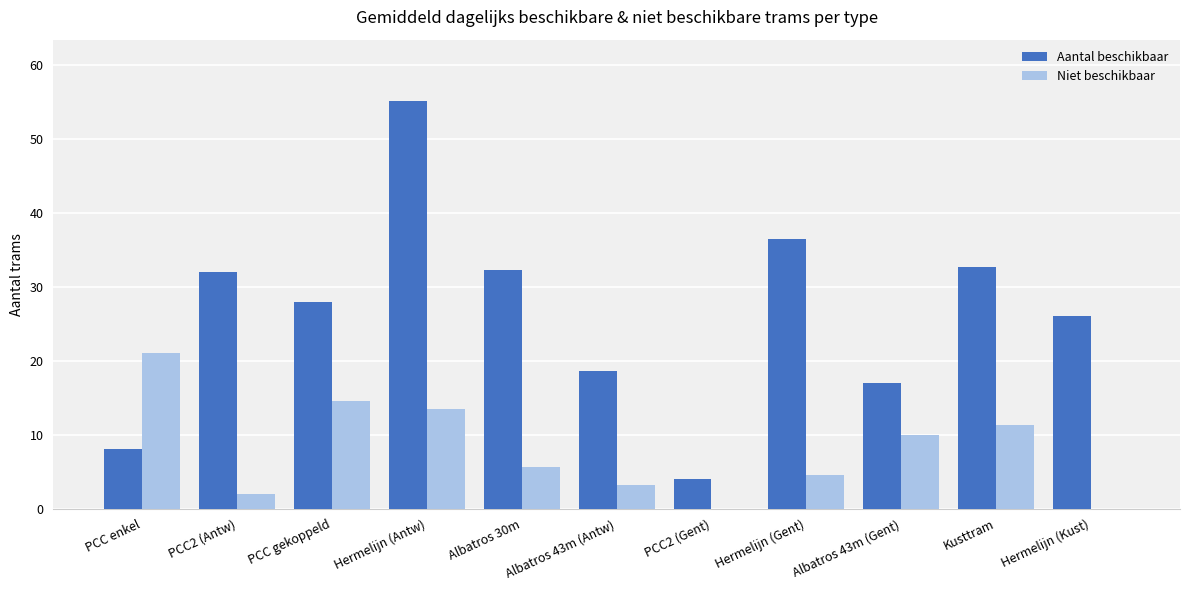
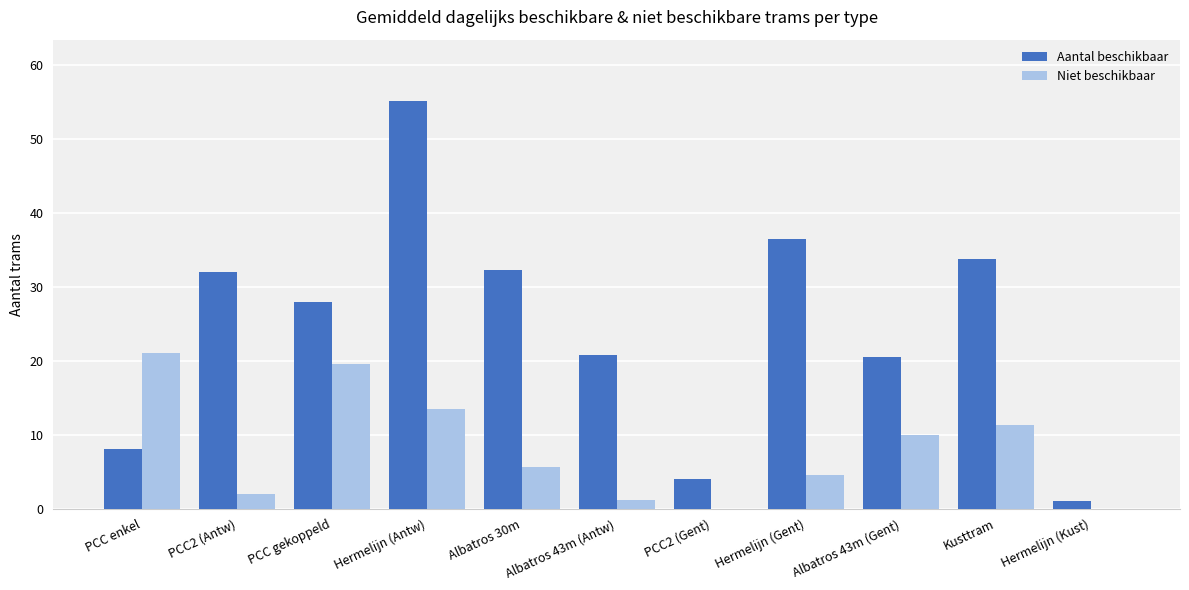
Niet beschikbaar, PCC gekoppeld: 15 -> 20
Aantal beschikbaar, Albatros 43m (Antw): 19 -> 21
Niet beschikbaar, Albatros 43m (Antw): 3 -> 1
Aantal beschikbaar, Albatros 43m (Gent): 17 -> 20
Aantal beschikbaar, Kusttram: 33 -> 34
Aantal beschikbaar, Hermelijn (Kust): 26 -> 1
